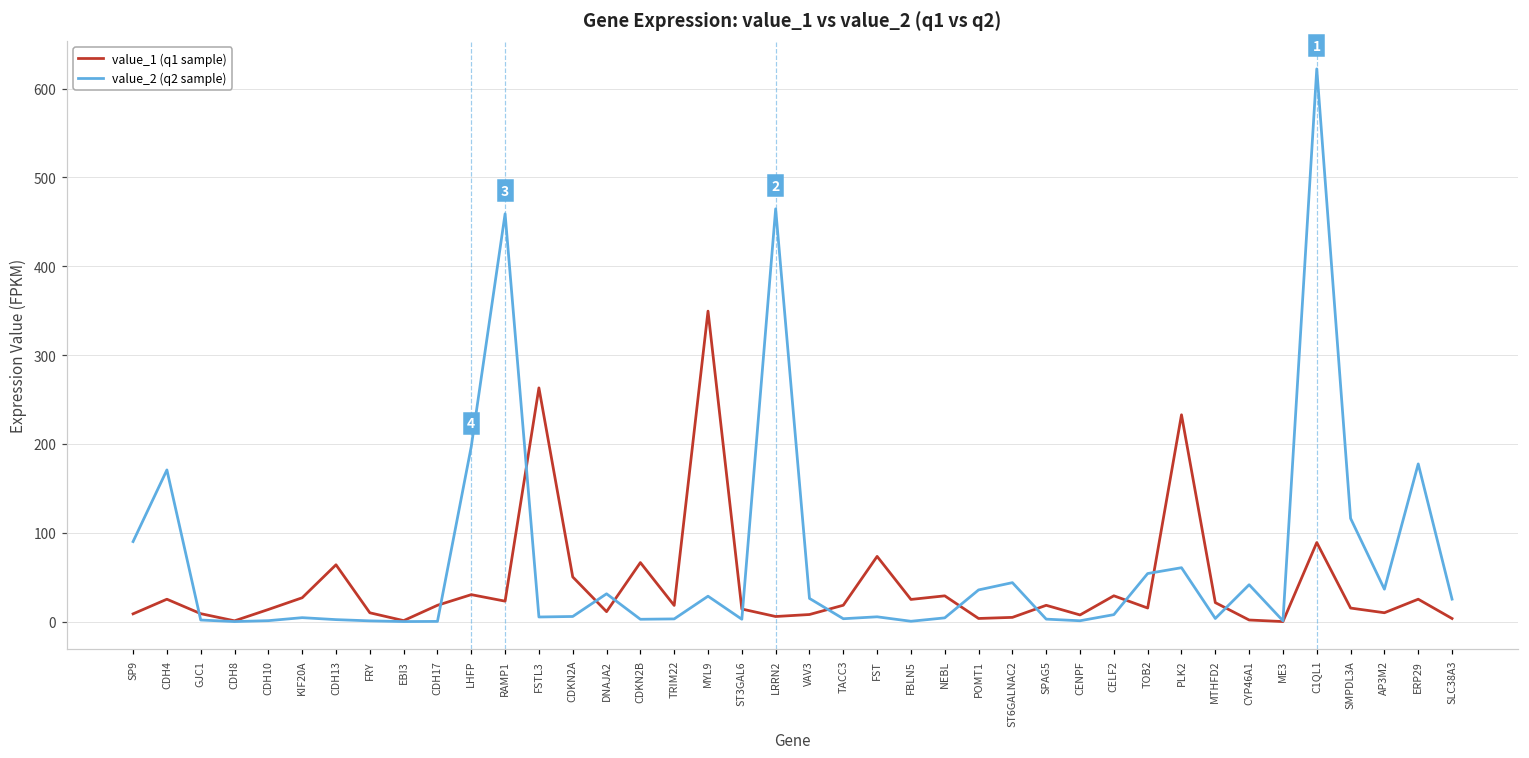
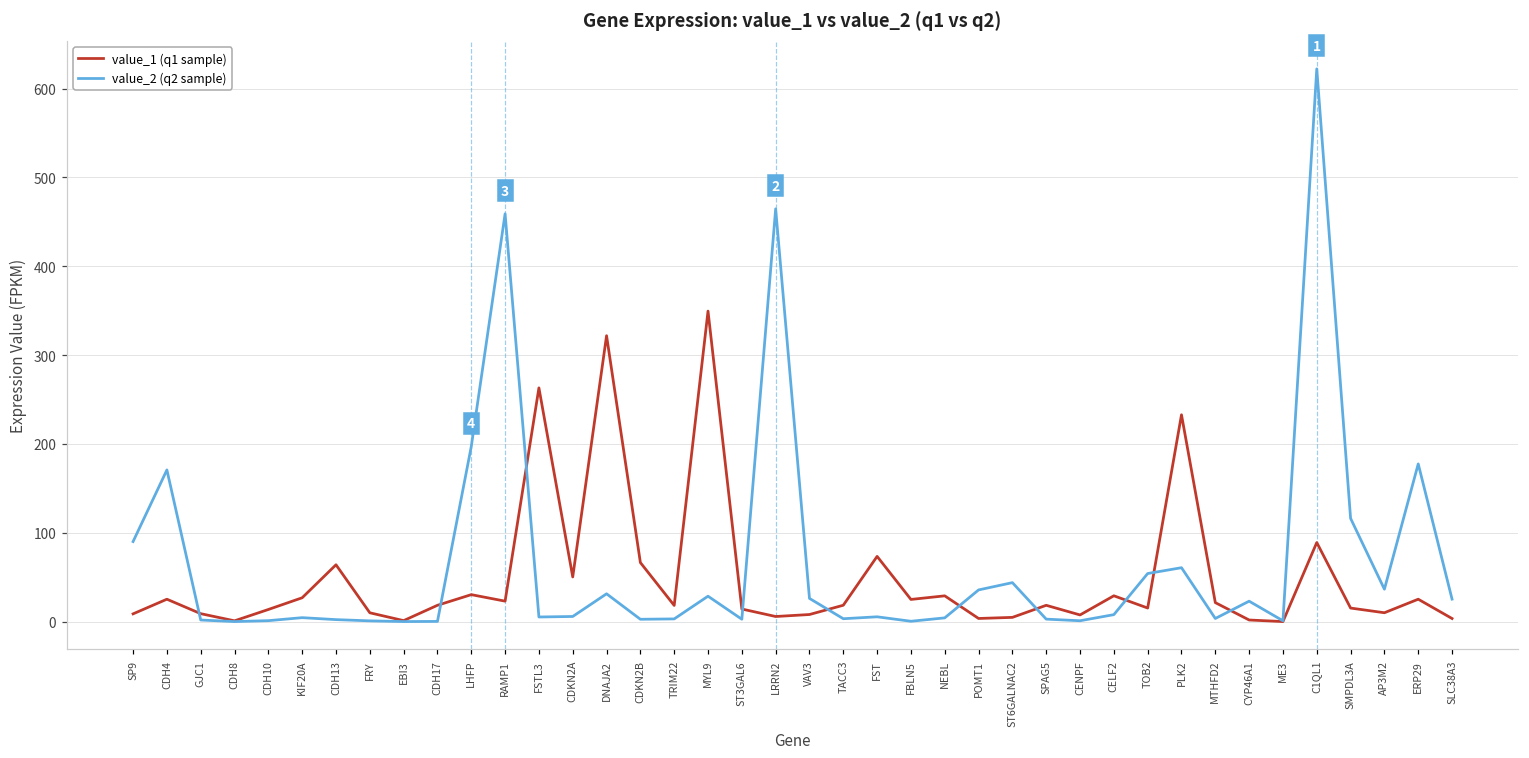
value_1 (q1 sample), DNAJA2: 10 -> 320
value_2 (q2 sample), CYP46A1: 40 -> 20
